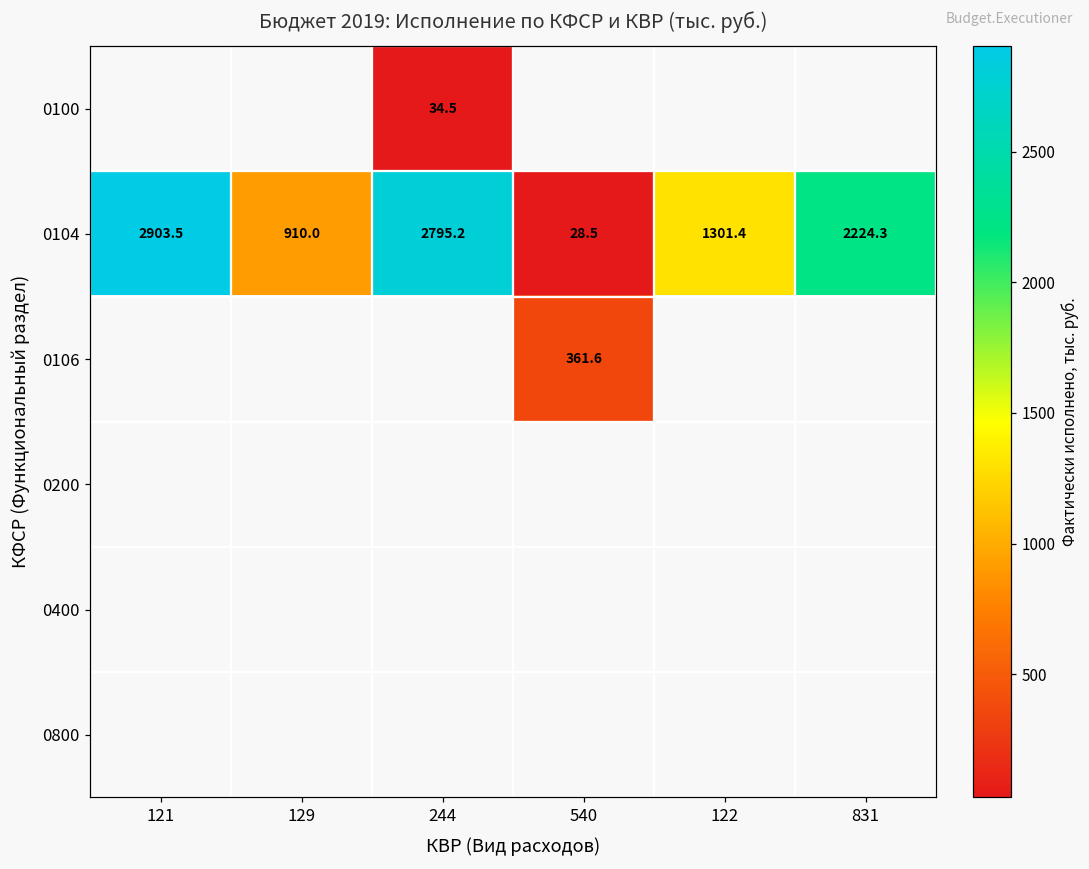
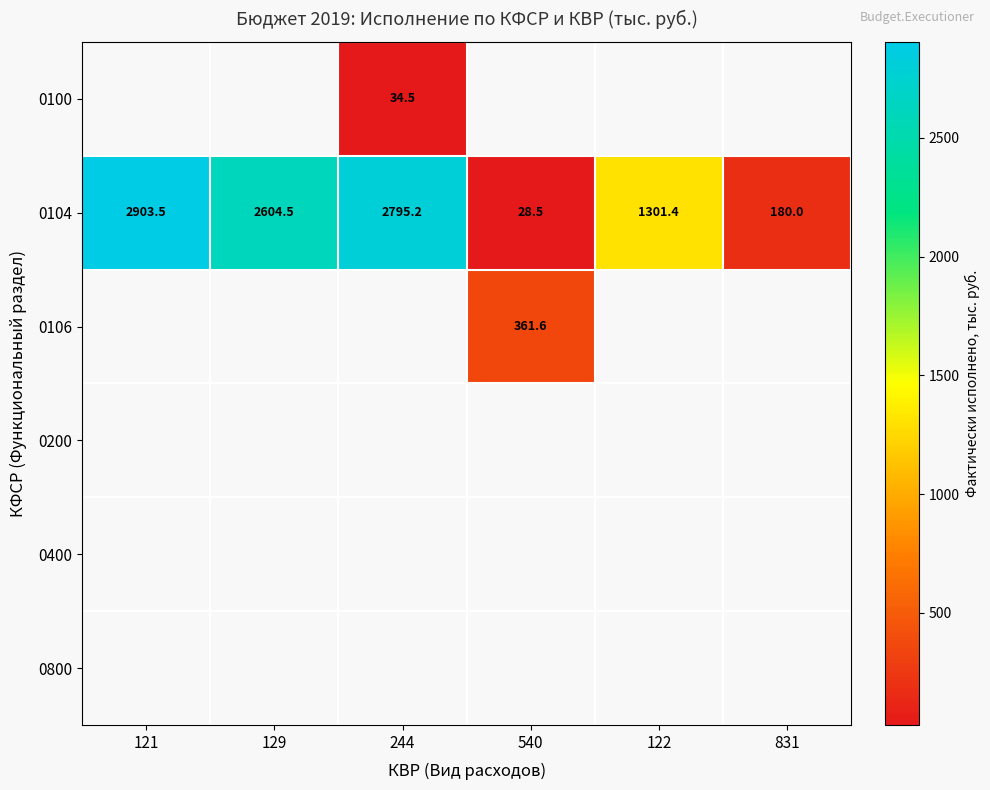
0104, 129: 910.0 -> 2604.5
0104, 831: 2224.3 -> 180.0
